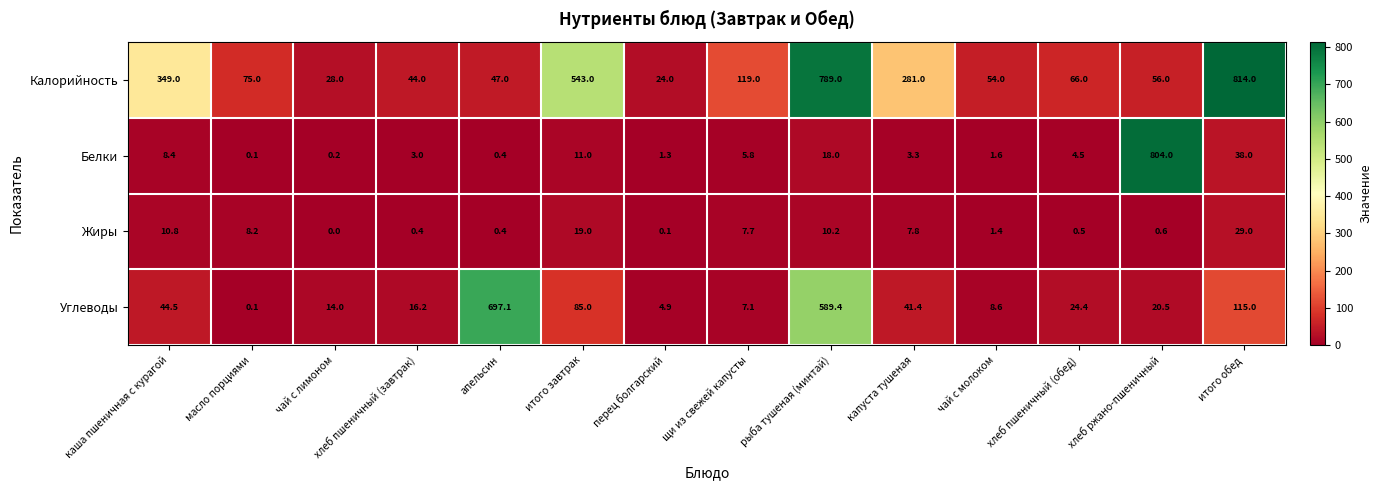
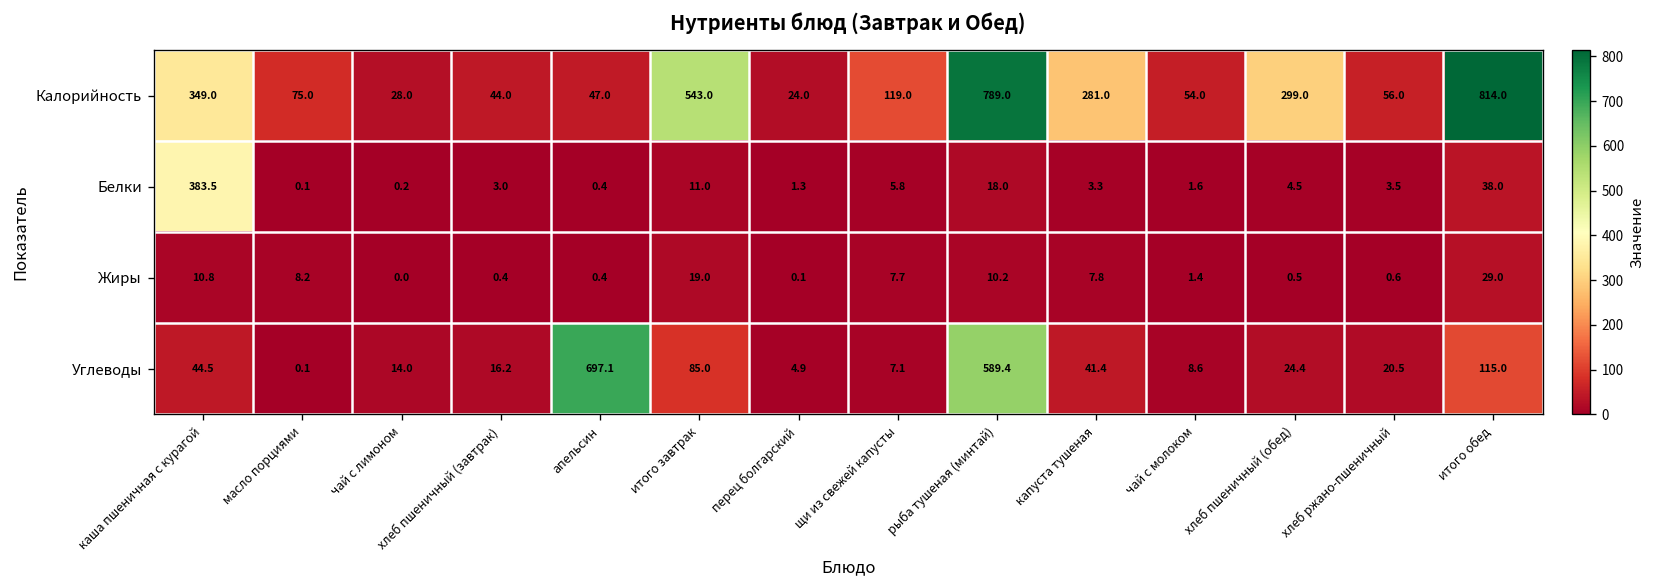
Калорийность, хлеб пшеничный (обед): 66.0 -> 299.0
Белки, каша пшеничная с курагой: 8.4 -> 383.5
Белки, хлеб ржано-пшеничный: 804.0 -> 3.5
